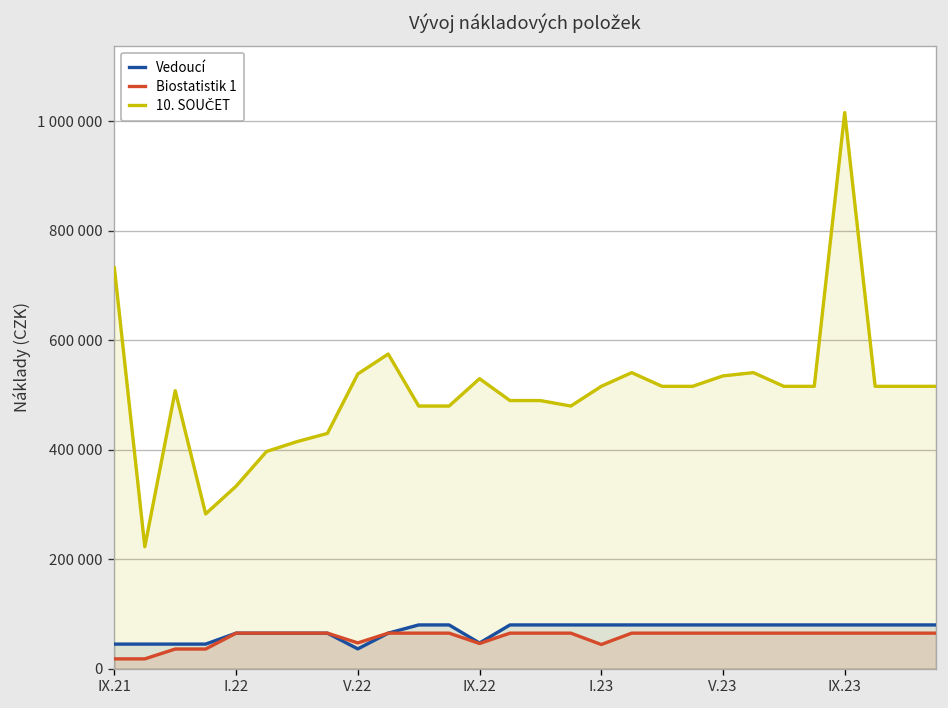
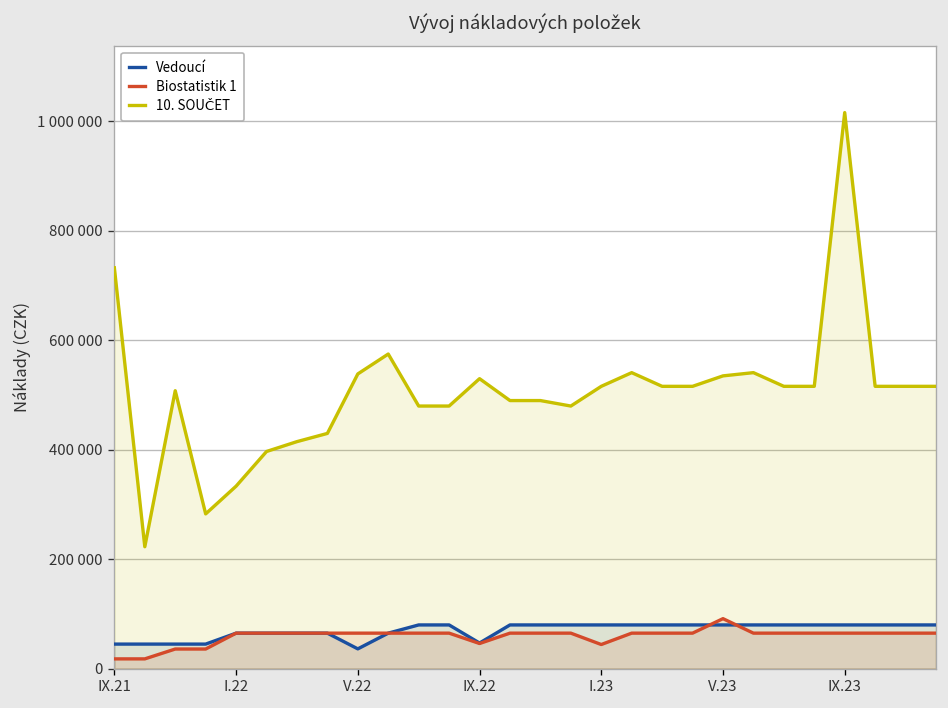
Biostatistik 1, V.22: 50000 -> 70000
Biostatistik 1, V.23: 70000 -> 90000
